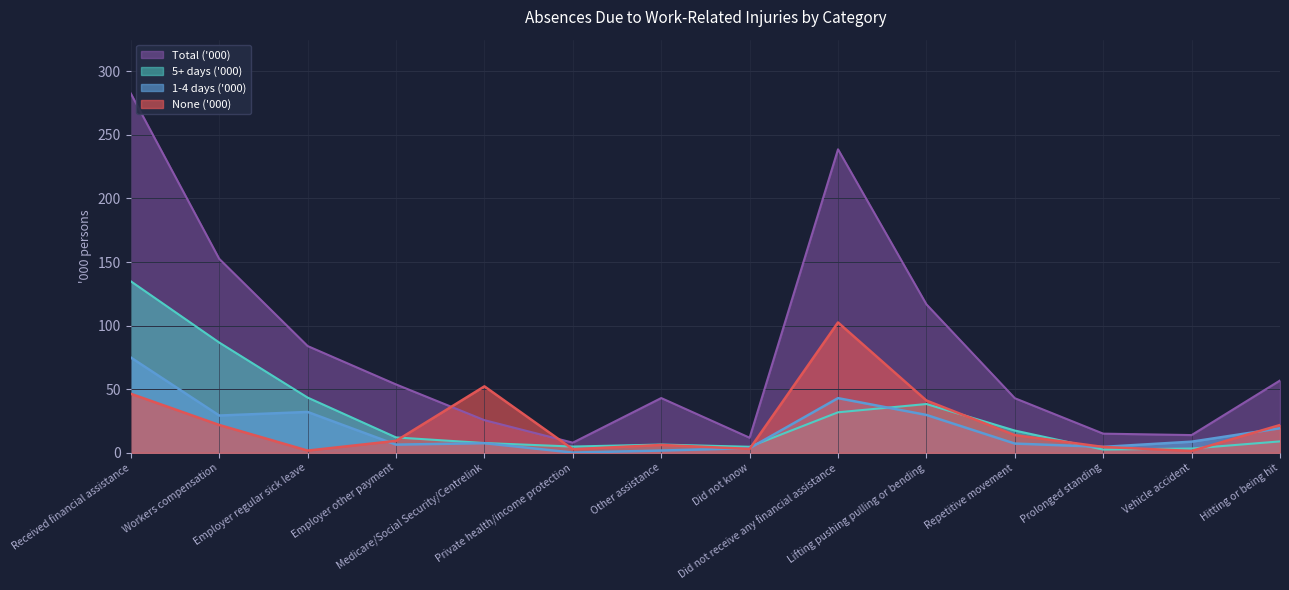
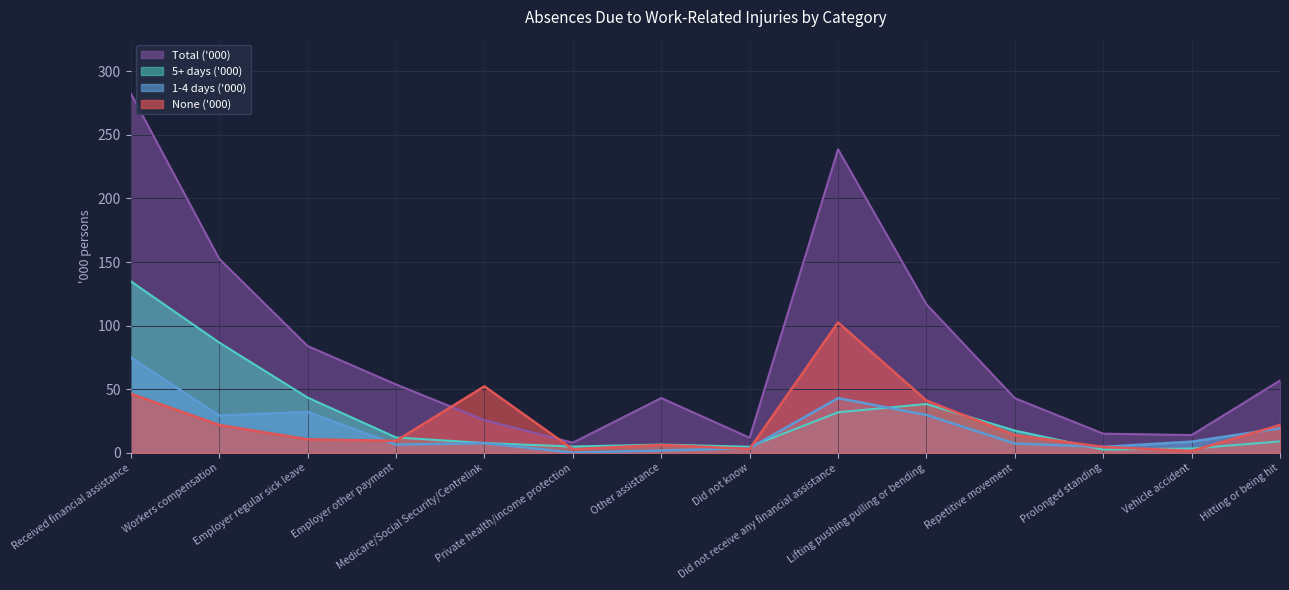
None ('000), Employer regular sick leave: 2 -> 11
